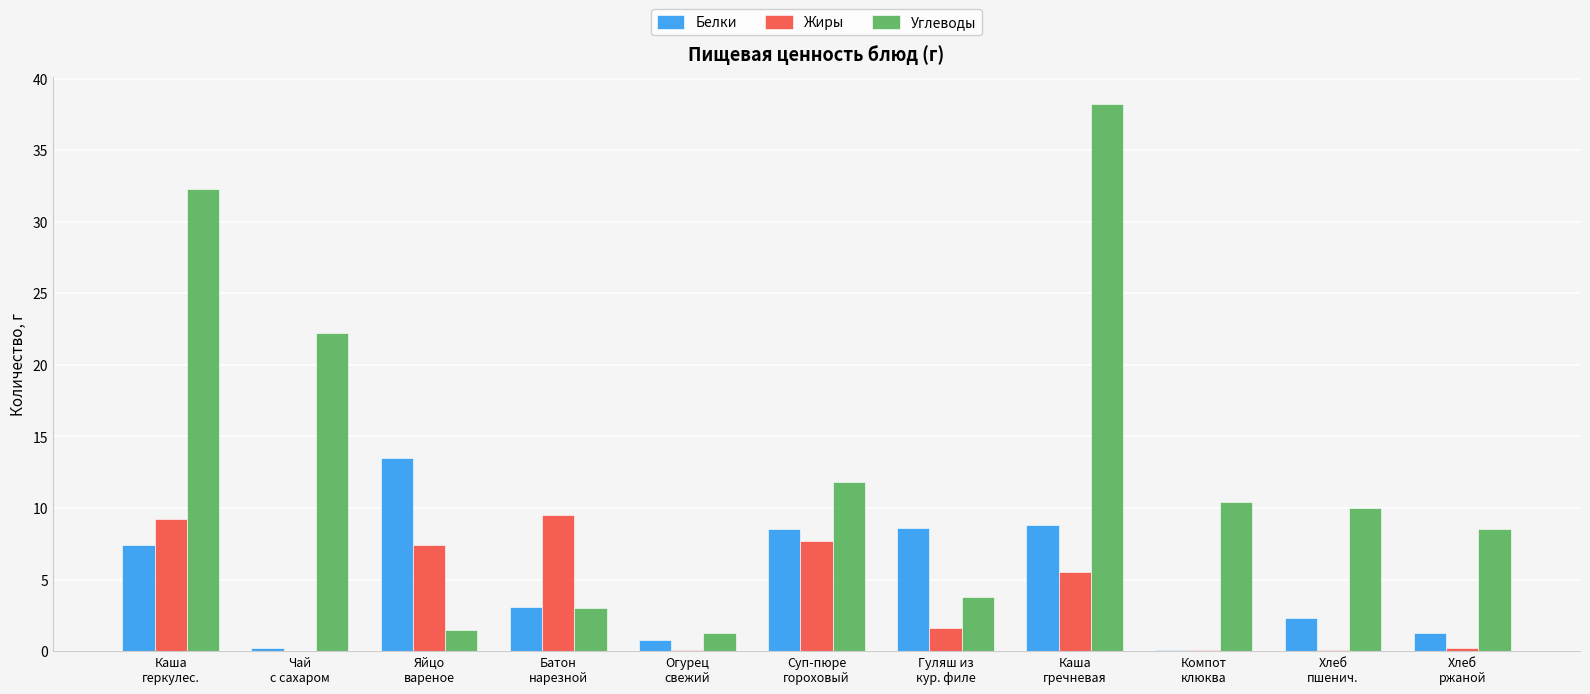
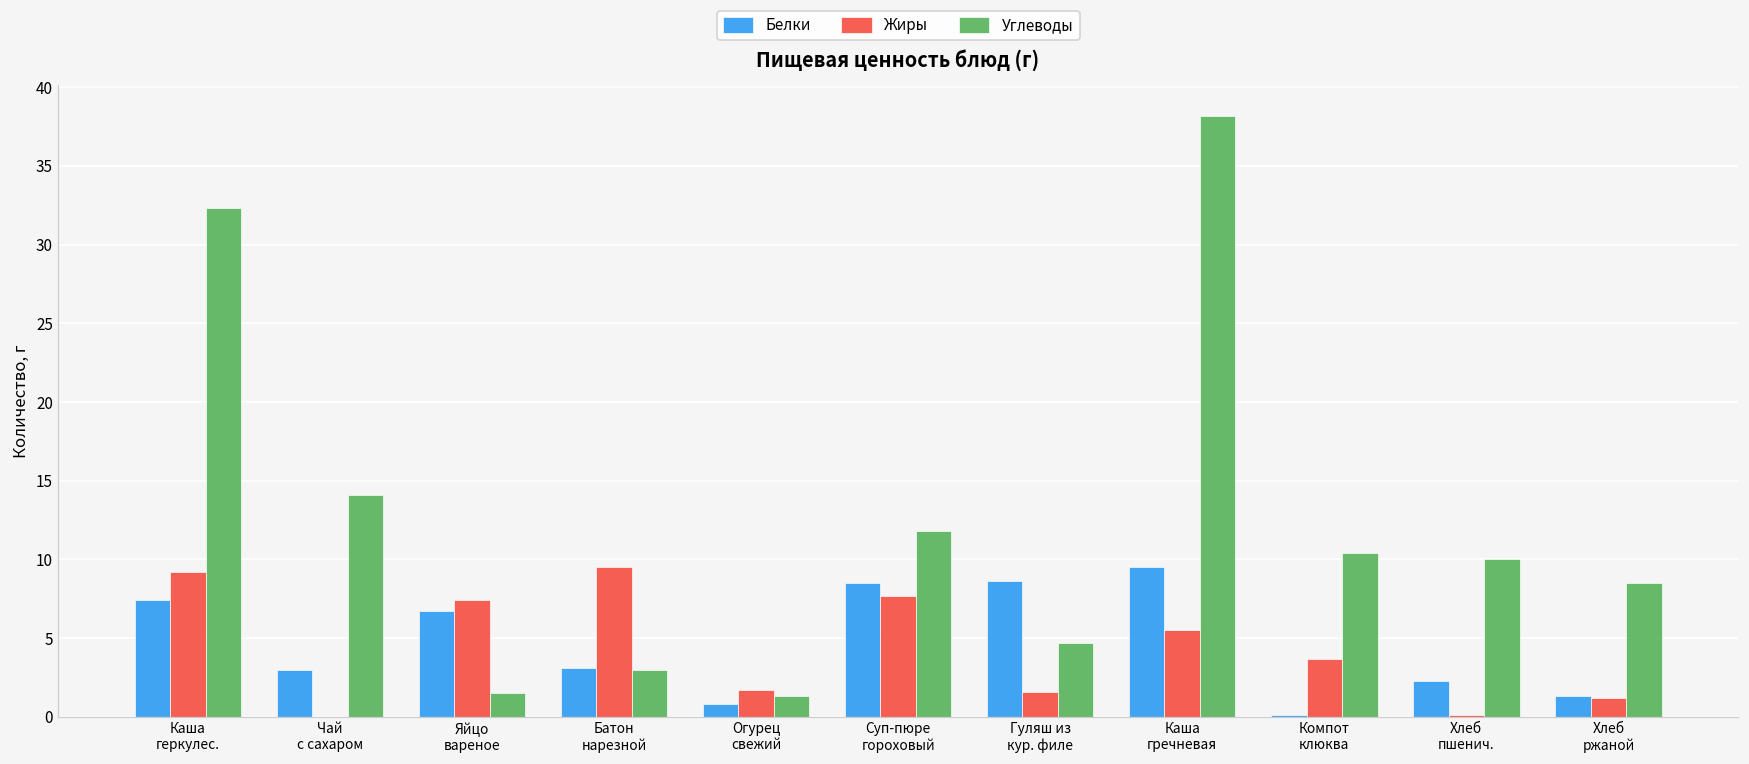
Белки, Чай с сахаром: 0.2 -> 3.0
Углеводы, Чай с сахаром: 22.2 -> 14.1
Белки, Яйцо вареное: 13.5 -> 6.7
Жиры, Огурец свежий: 0.1 -> 1.7
Углеводы, Гуляш из кур. филе: 3.8 -> 4.7
Белки, Каша гречневая: 8.8 -> 9.5
Жиры, Компот клюква: 0.1 -> 3.7
Жиры, Хлеб ржаной: 0.2 -> 1.2
